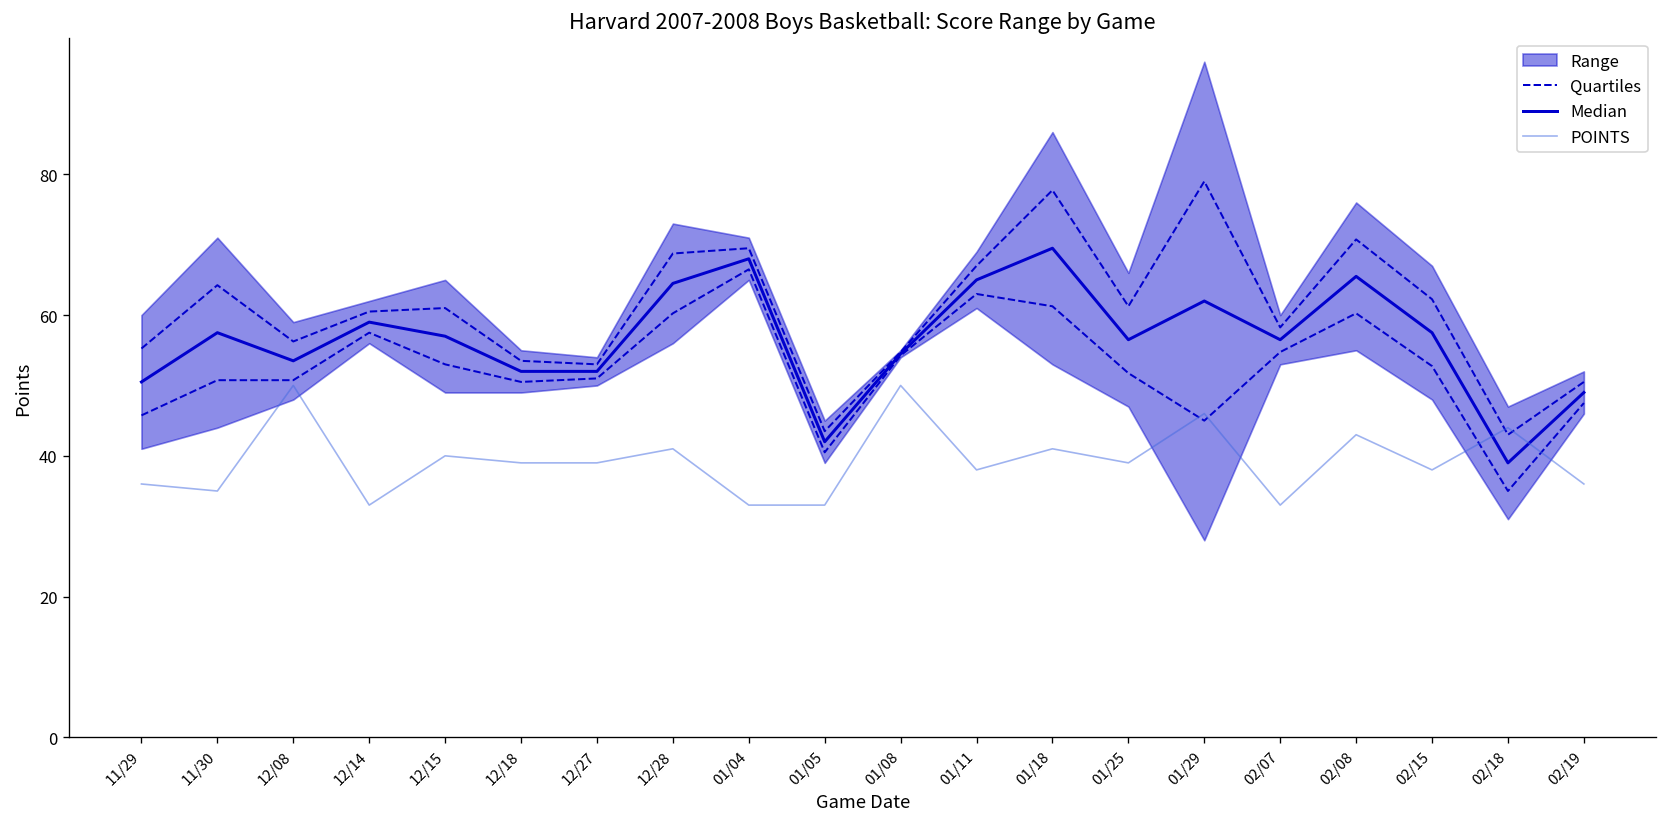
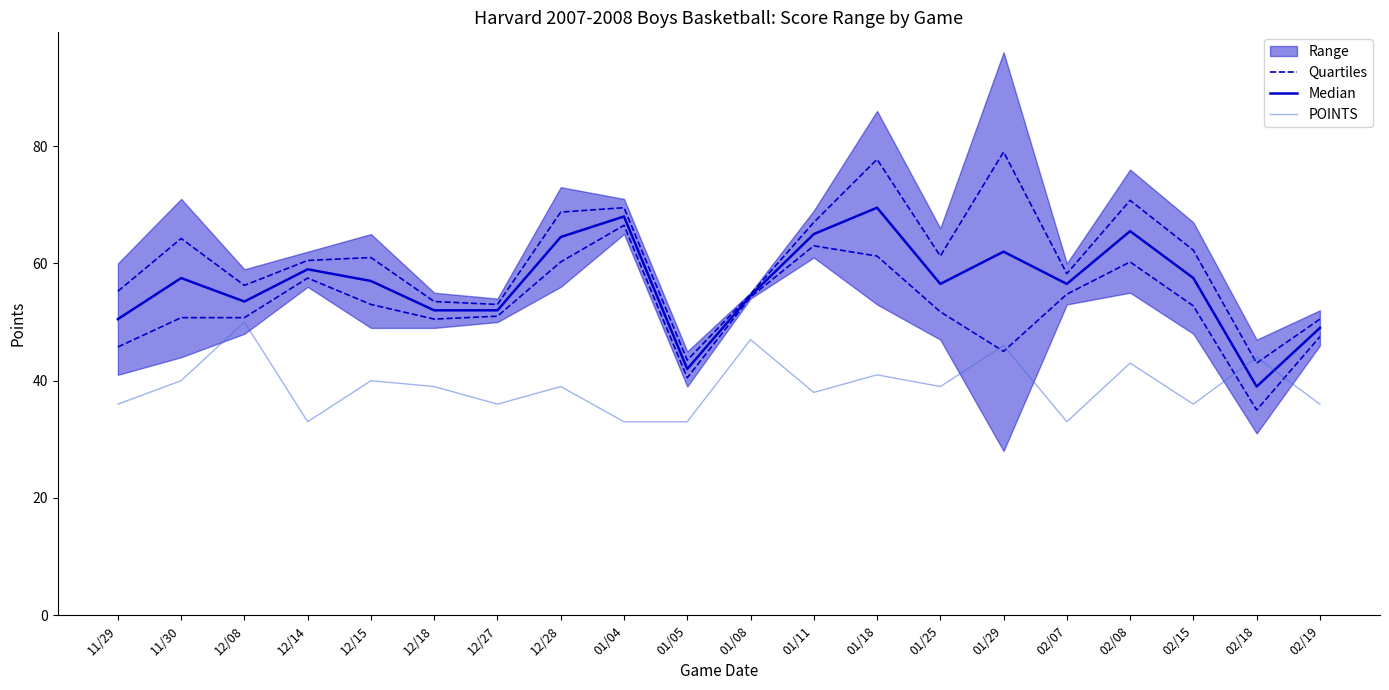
POINTS, 11/30: 35 -> 40
POINTS, 12/27: 39 -> 36
POINTS, 12/28: 41 -> 39
POINTS, 01/08: 50 -> 47
POINTS, 02/15: 38 -> 36
